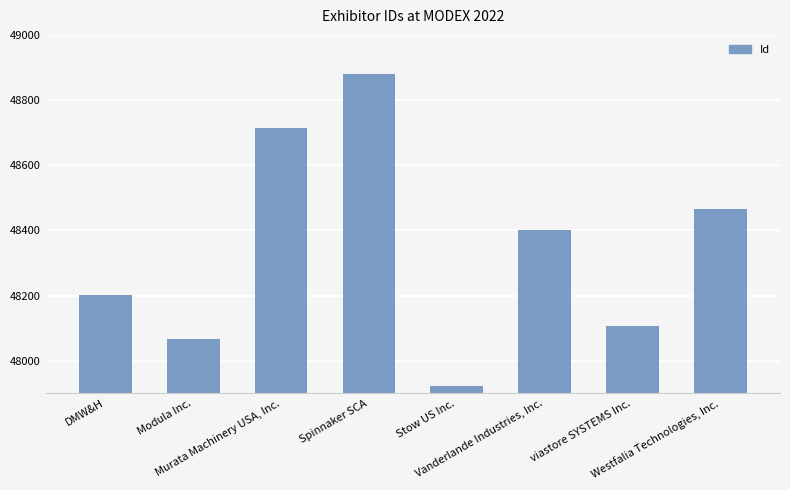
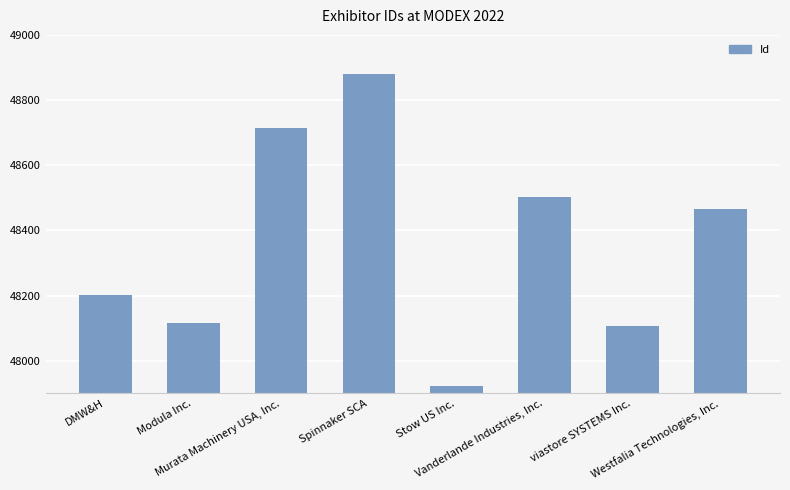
Modula Inc.: 48070 -> 48120
Vanderlande Industries, Inc.: 48400 -> 48500
